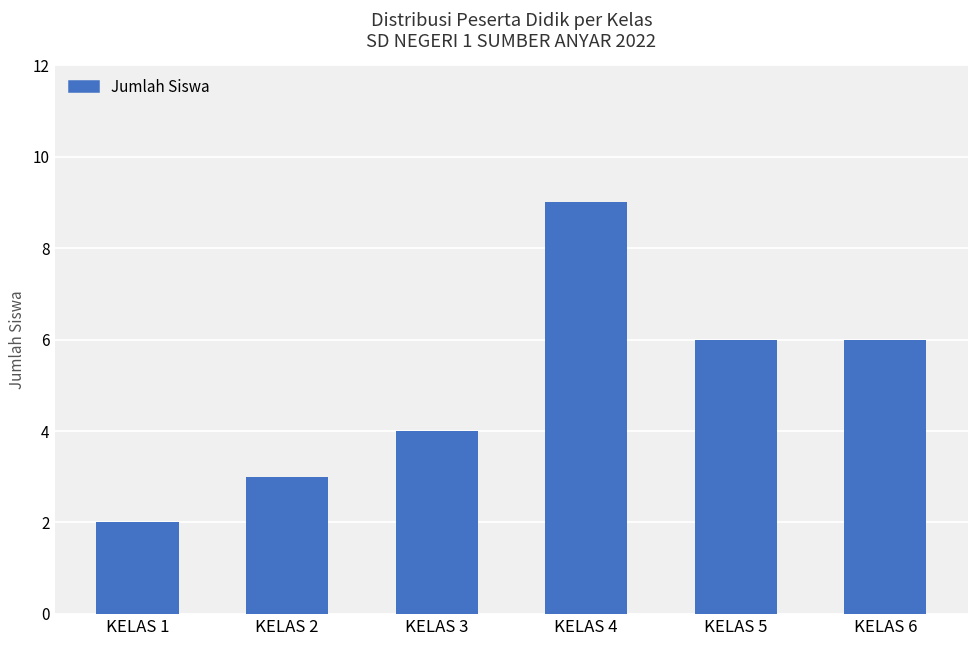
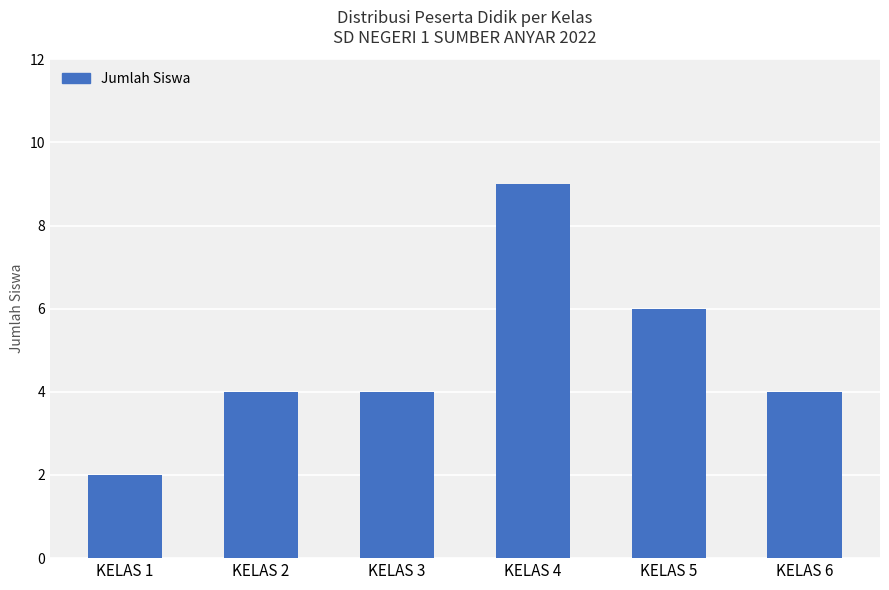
KELAS 2: 3 -> 4
KELAS 6: 6 -> 4
